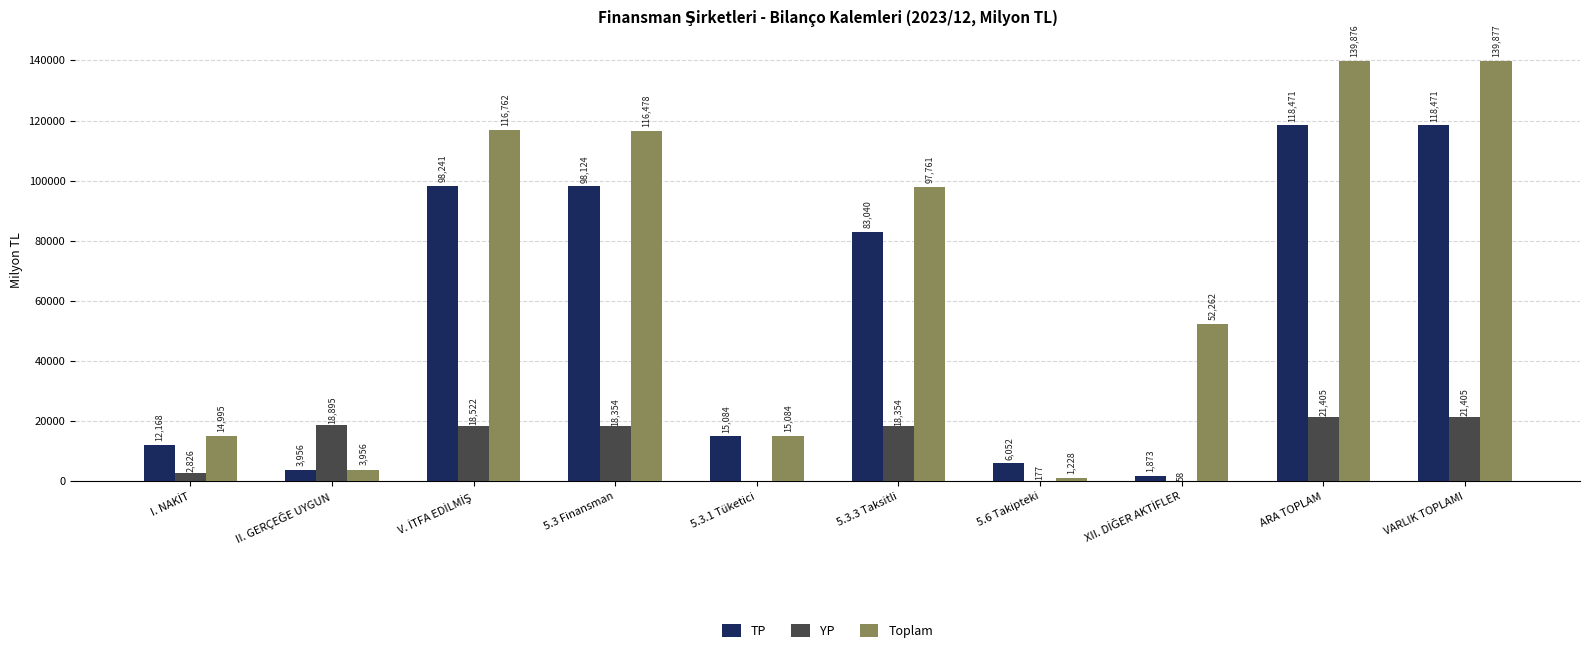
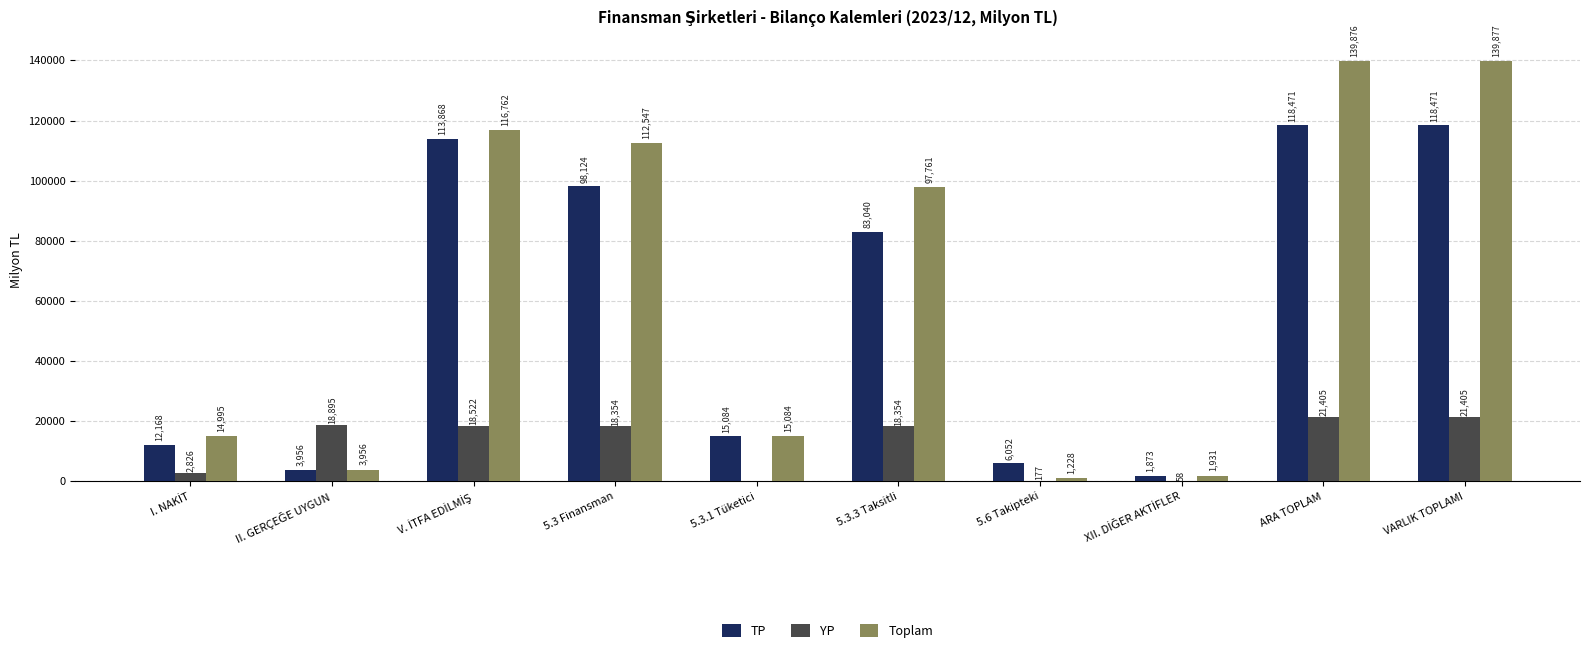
TP, V. İTFA EDİLMİŞ: 98,241 -> 113,868
Toplam, 5.3 Finansman: 116,478 -> 112,547
Toplam, XII. DİĞER AKTİFLER: 52,262 -> 1,931
